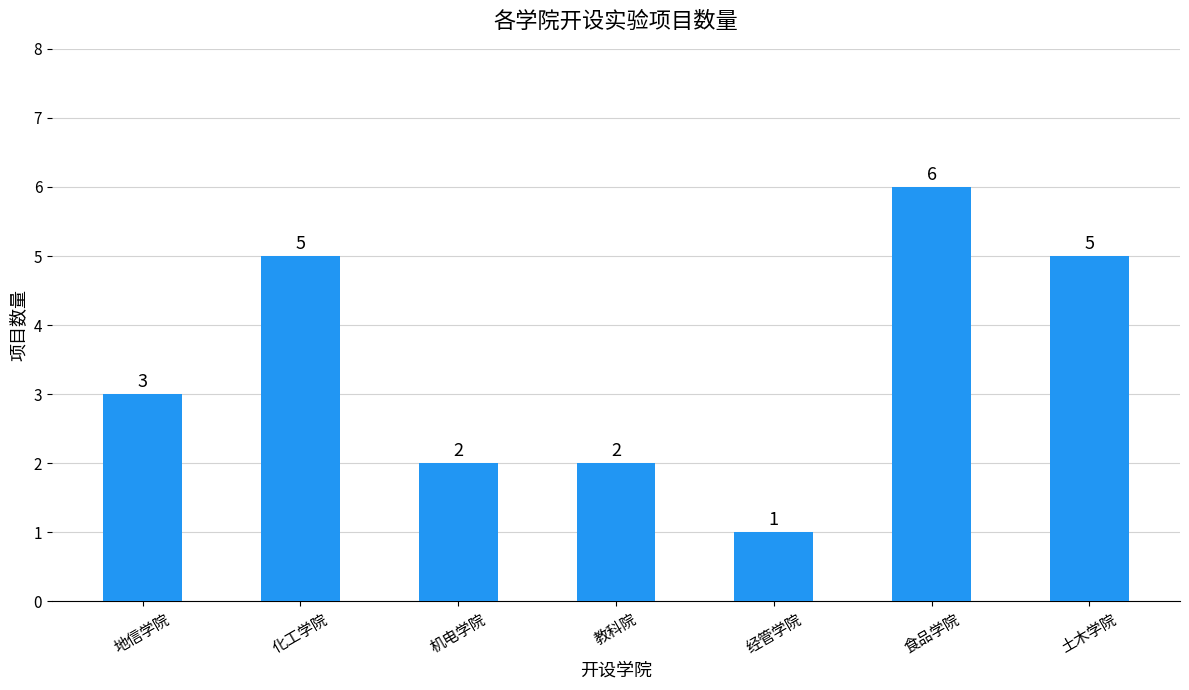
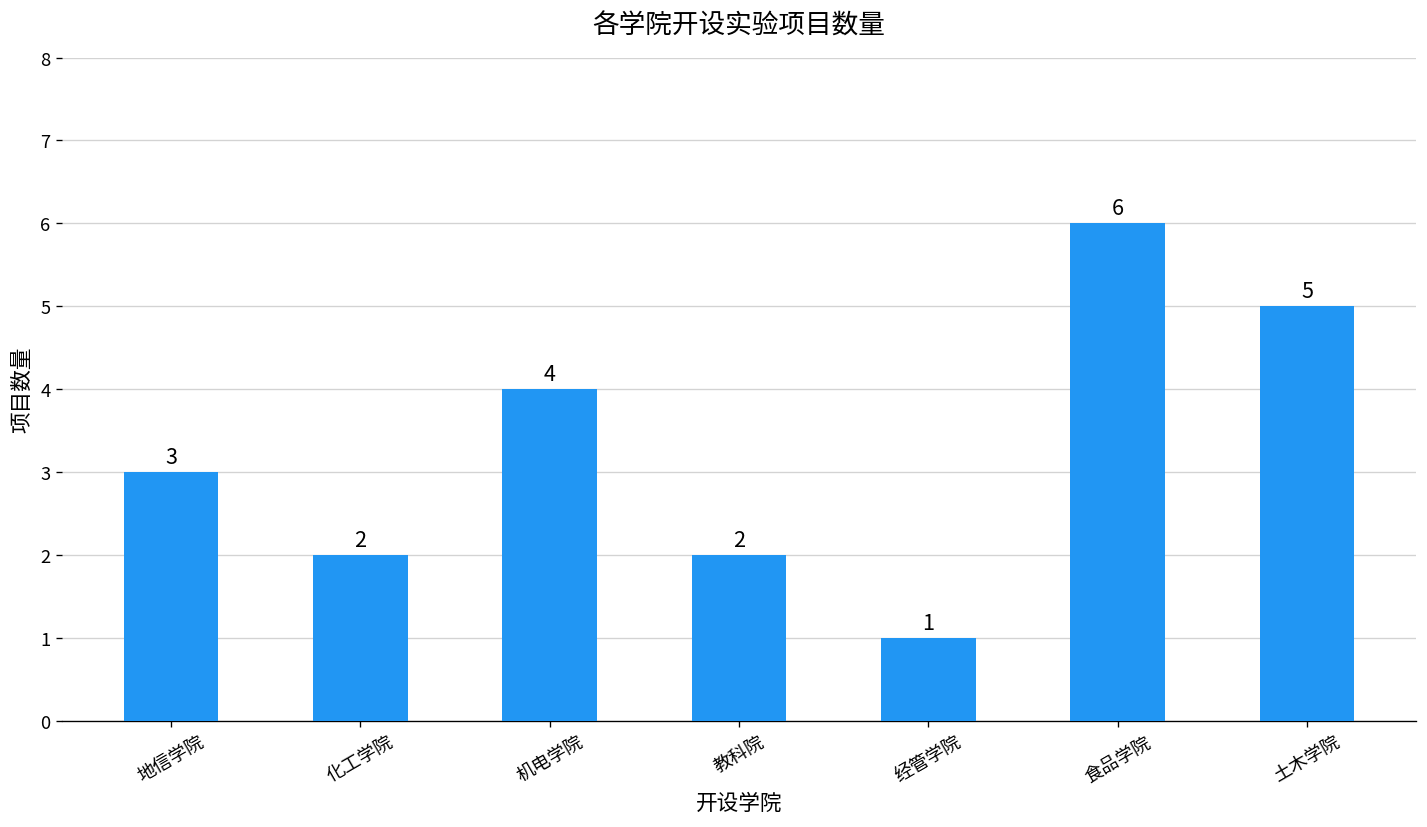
化工学院: 5 -> 2
机电学院: 2 -> 4
